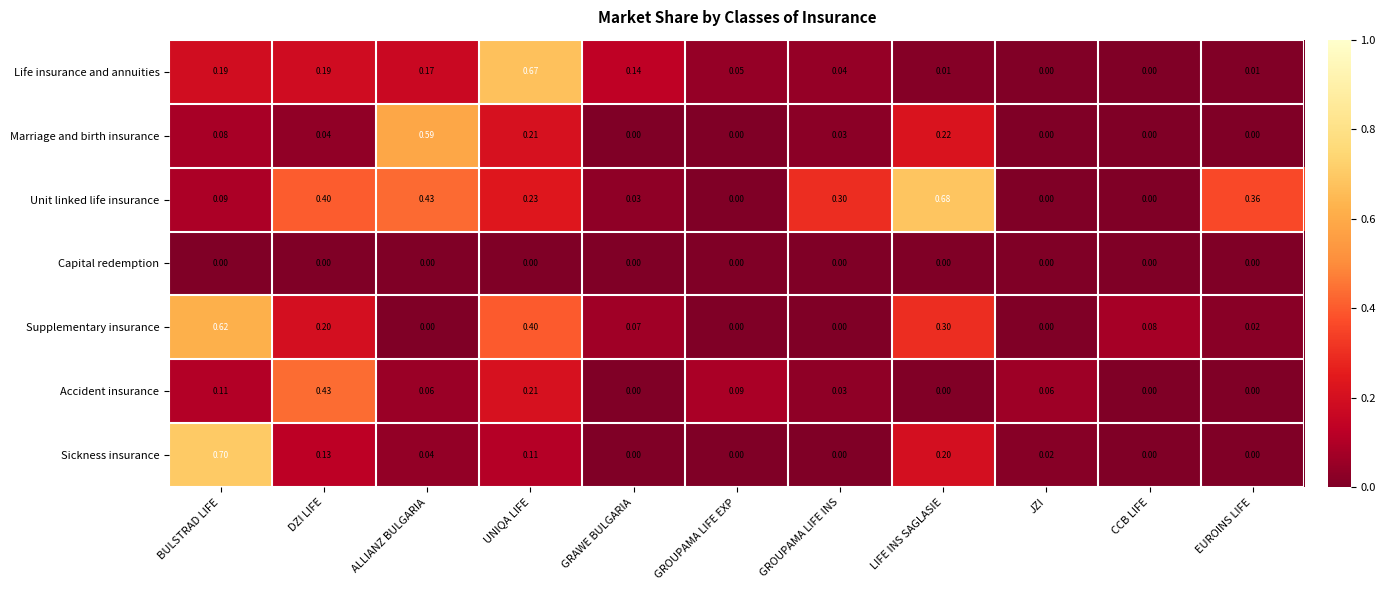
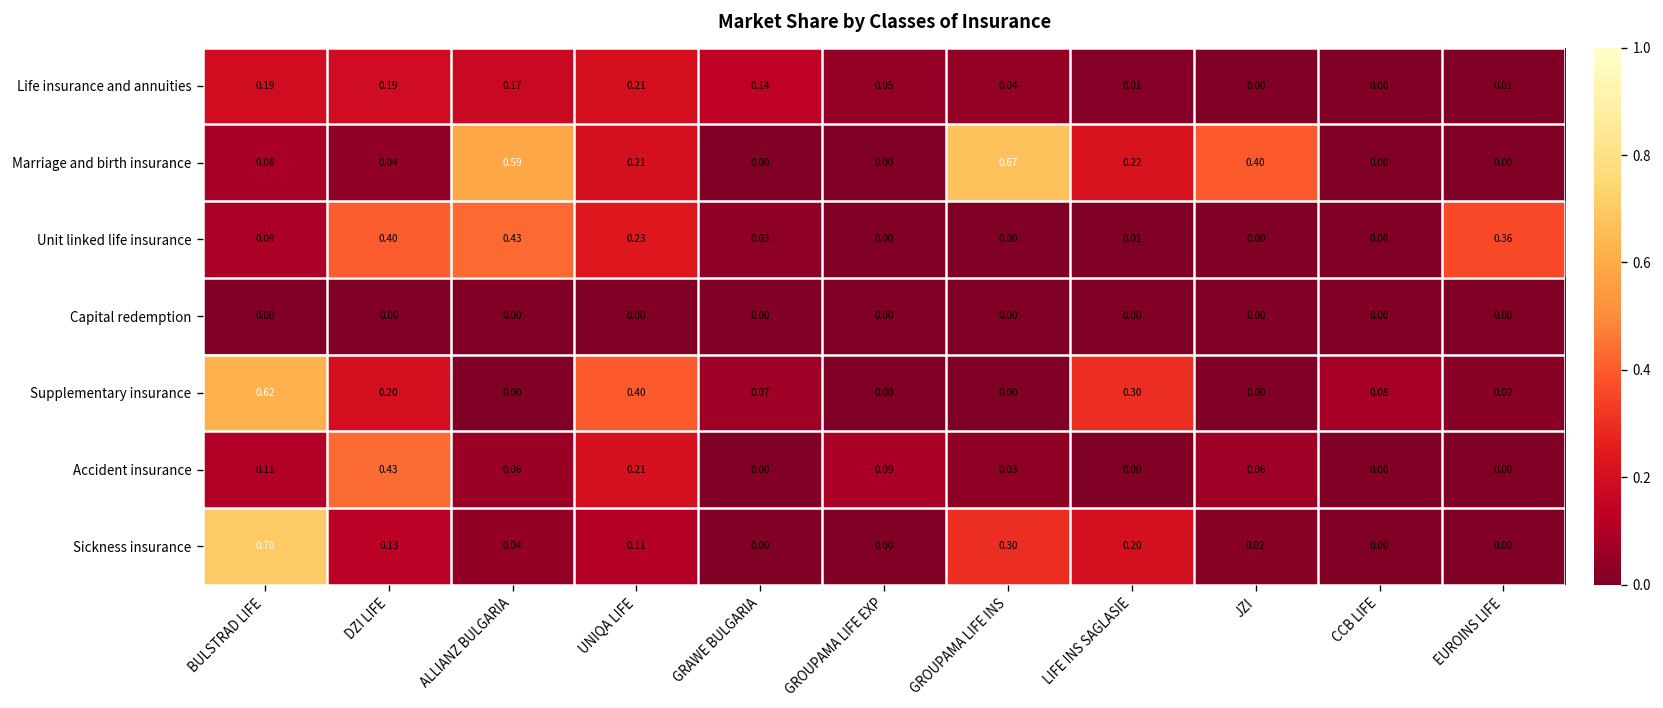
Life insurance and annuities, UNIQA LIFE: 0.67 -> 0.21
Marriage and birth insurance, GROUPAMA LIFE INS: 0.03 -> 0.67
Marriage and birth insurance, JZI: 0.00 -> 0.40
Unit linked life insurance, GROUPAMA LIFE INS: 0.30 -> 0.00
Unit linked life insurance, LIFE INS SAGLASIE: 0.68 -> 0.01
Sickness insurance, GROUPAMA LIFE INS: 0.00 -> 0.30
